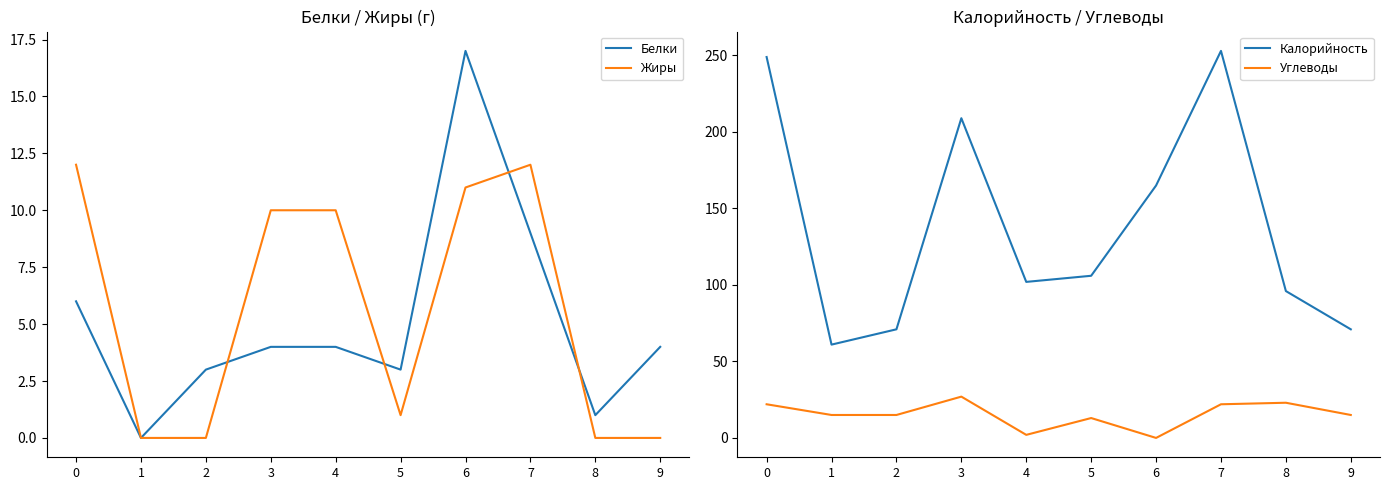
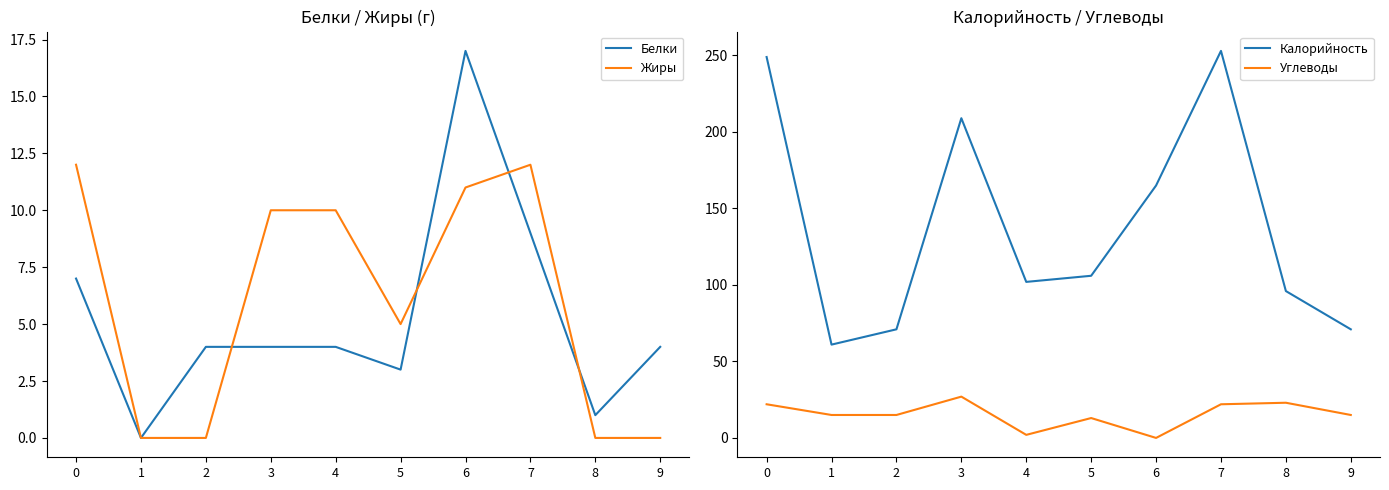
Белки / Жиры (г), Белки, 0: 6 -> 7
Белки / Жиры (г), Белки, 2: 3 -> 4
Белки / Жиры (г), Жиры, 5: 1 -> 5
